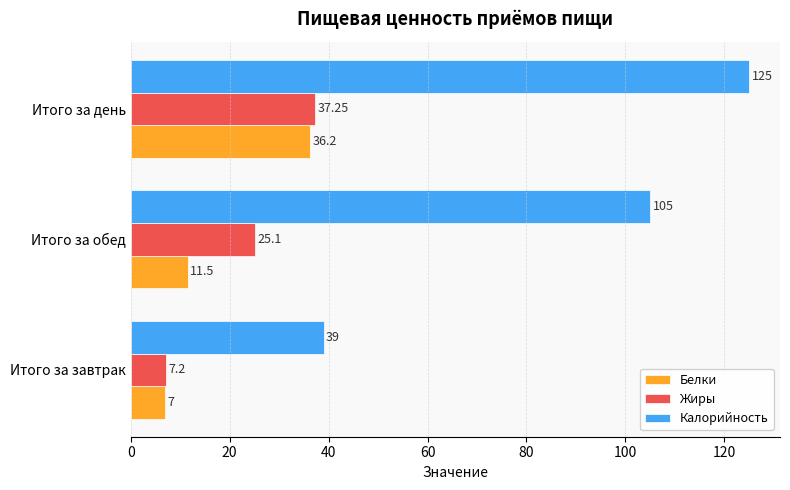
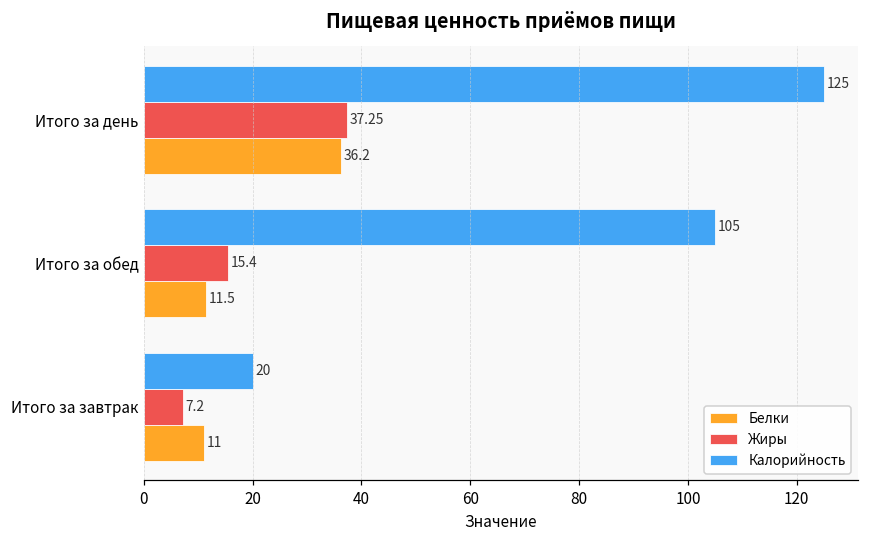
Жиры, Итого за обед: 25.1 -> 15.4
Калорийность, Итого за завтрак: 39 -> 20
Белки, Итого за завтрак: 7 -> 11
